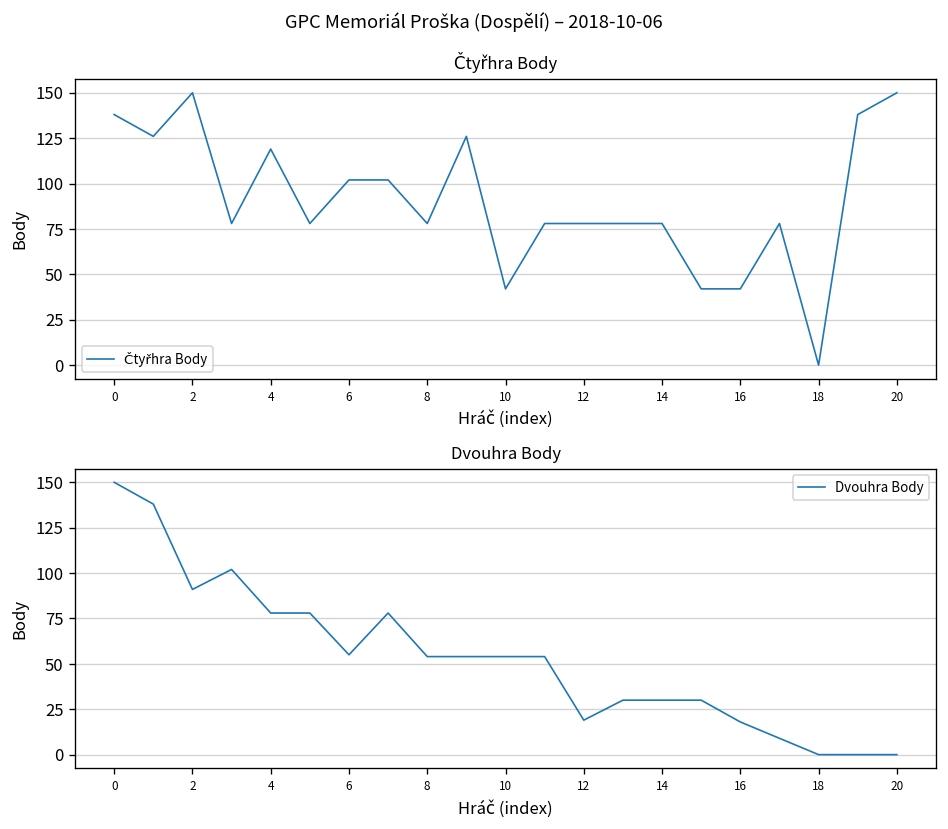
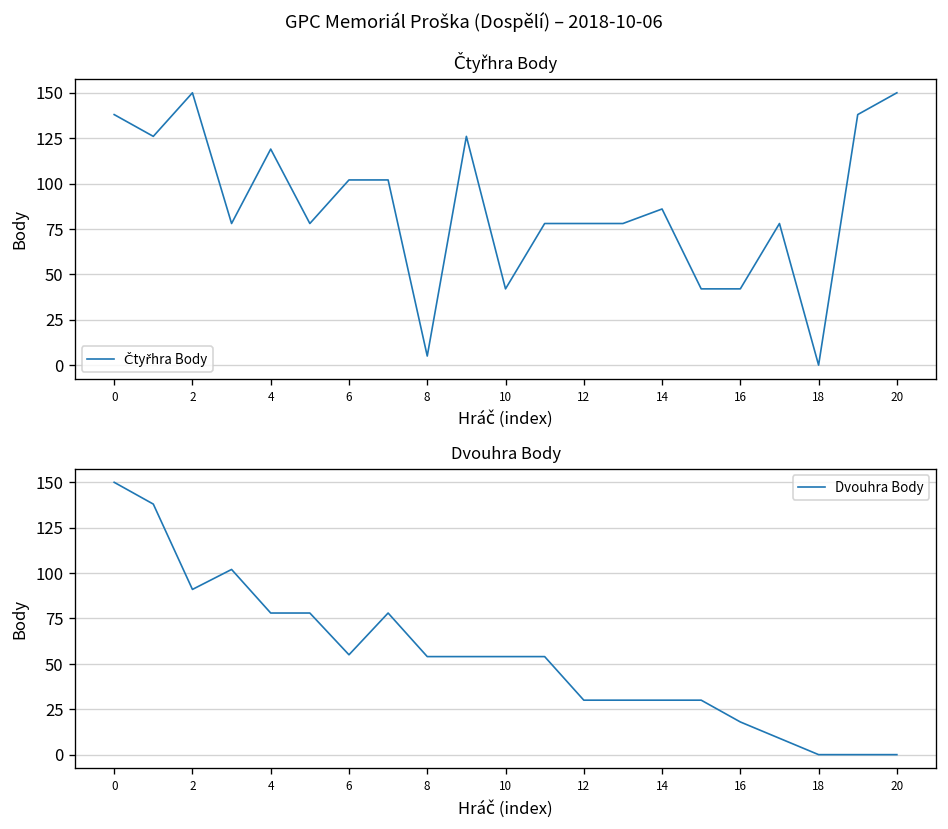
Čtyřhra Body, 8: 78 -> 5
Čtyřhra Body, 14: 78 -> 86
Dvouhra Body, 12: 19 -> 30
